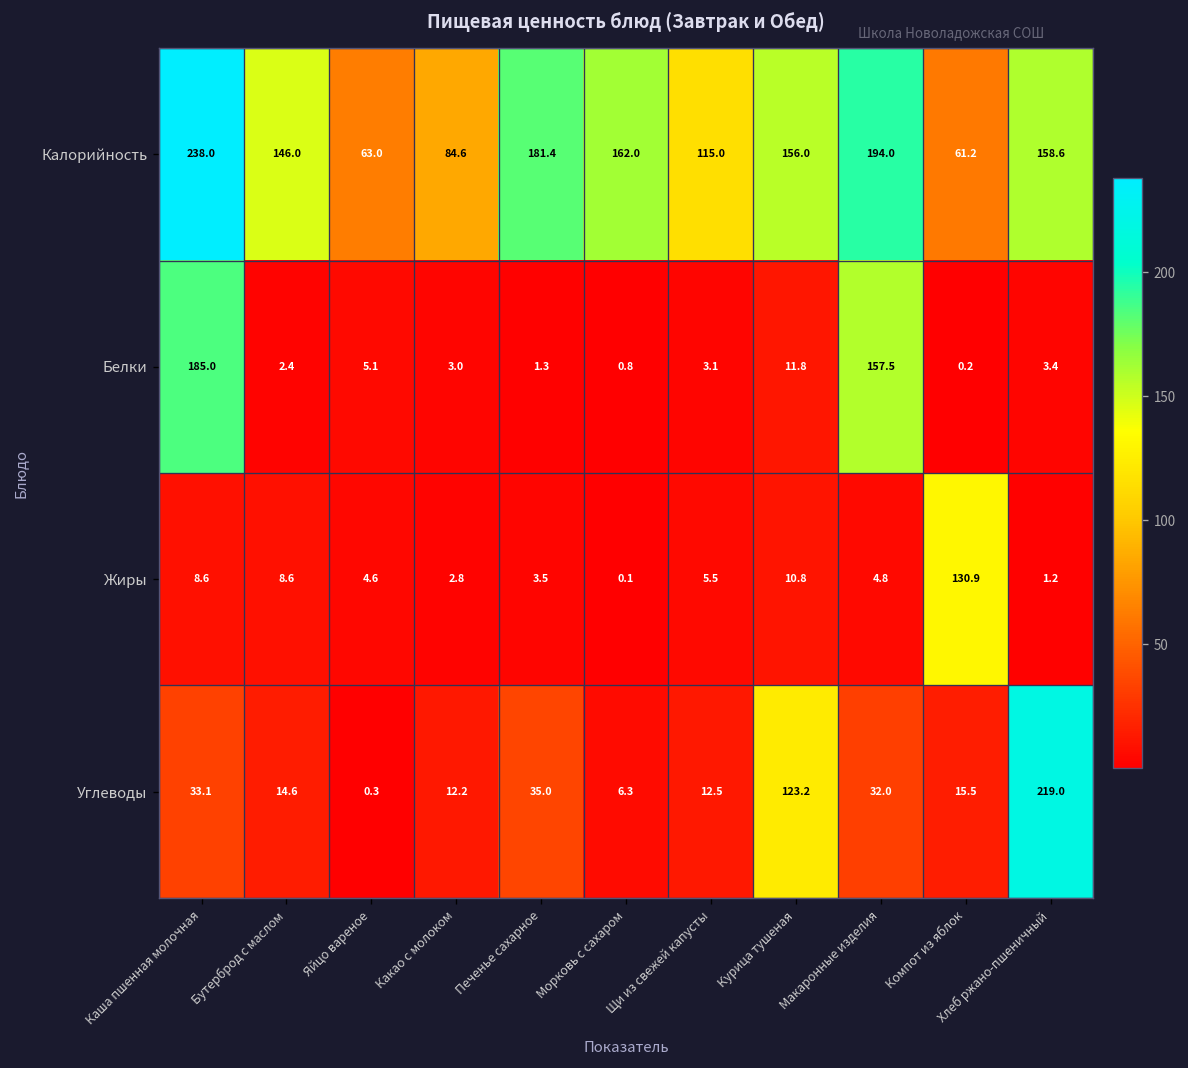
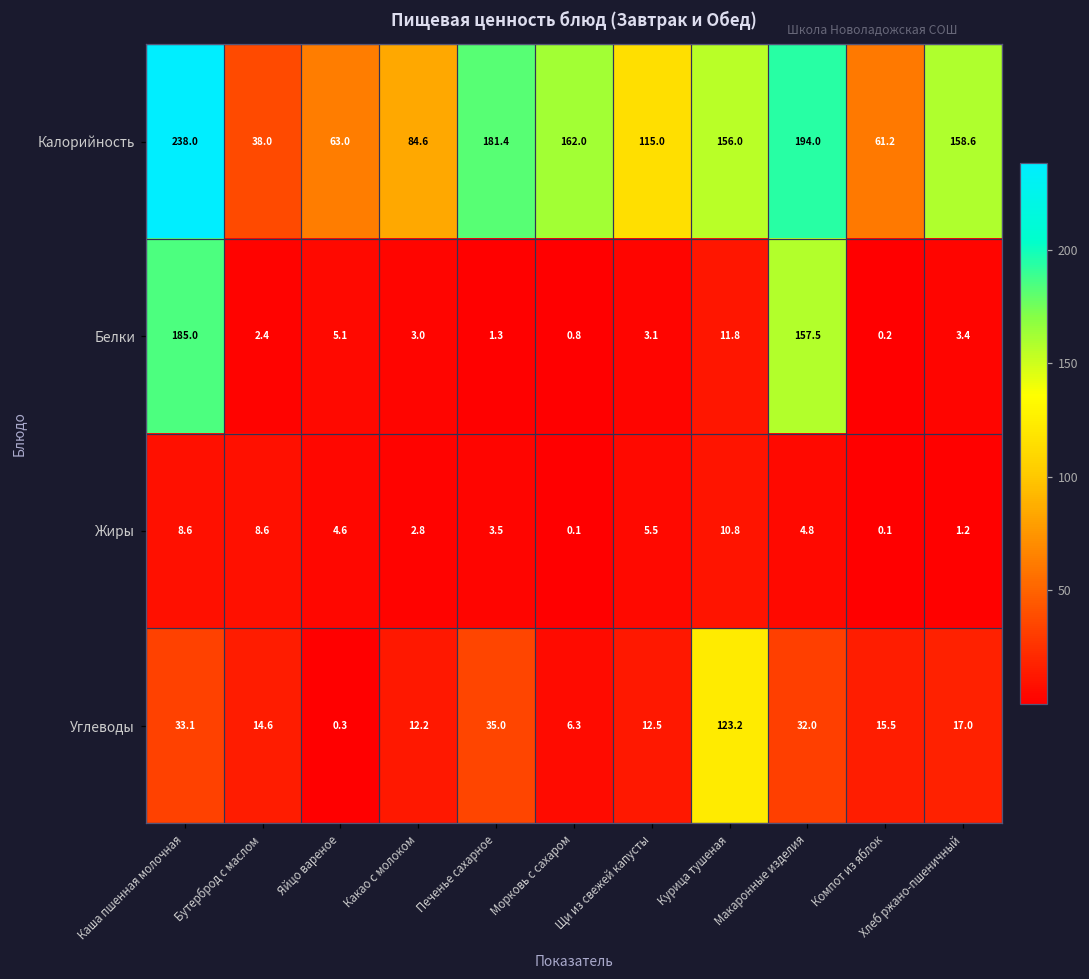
Калорийность, Бутерброд с маслом: 146.0 -> 38.0
Жиры, Компот из яблок: 130.9 -> 0.1
Углеводы, Хлеб ржано-пшеничный: 219.0 -> 17.0
